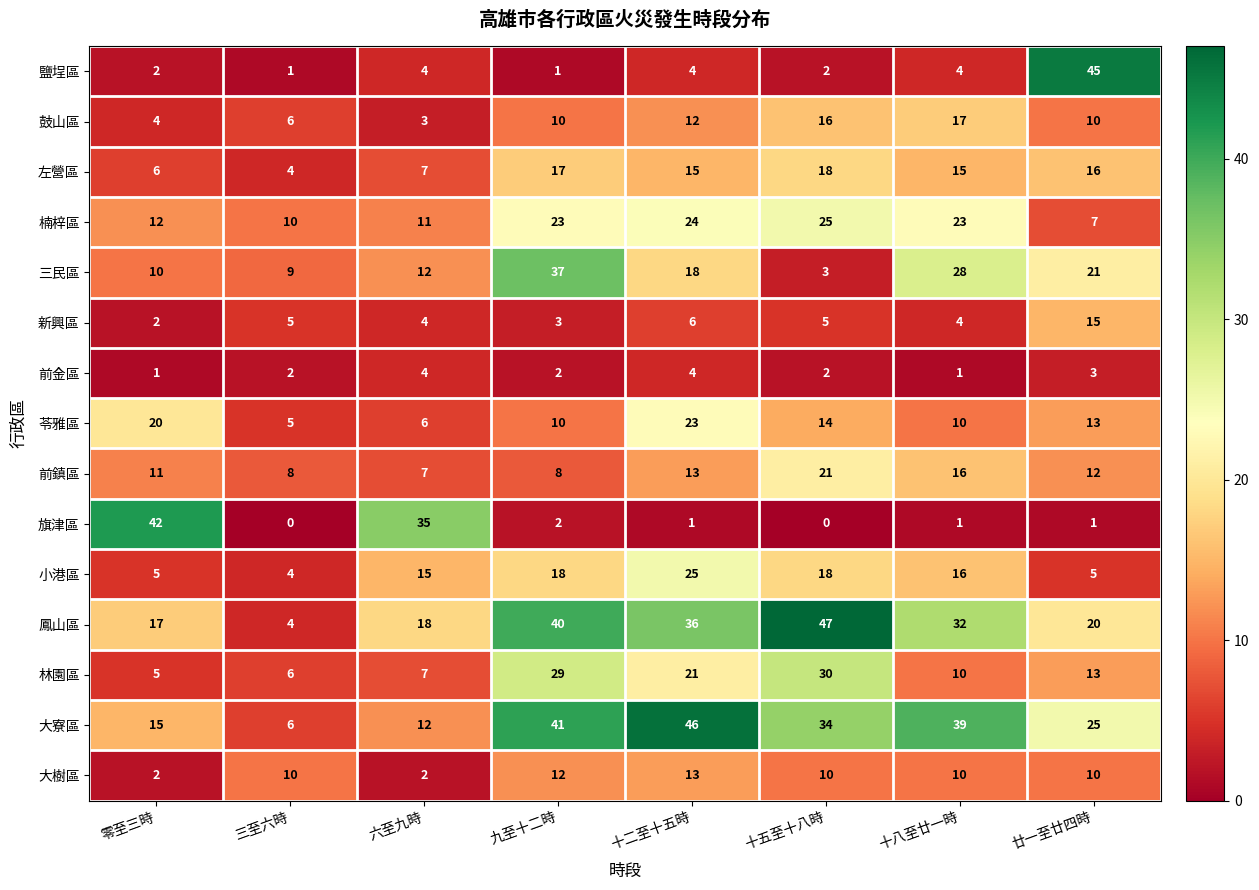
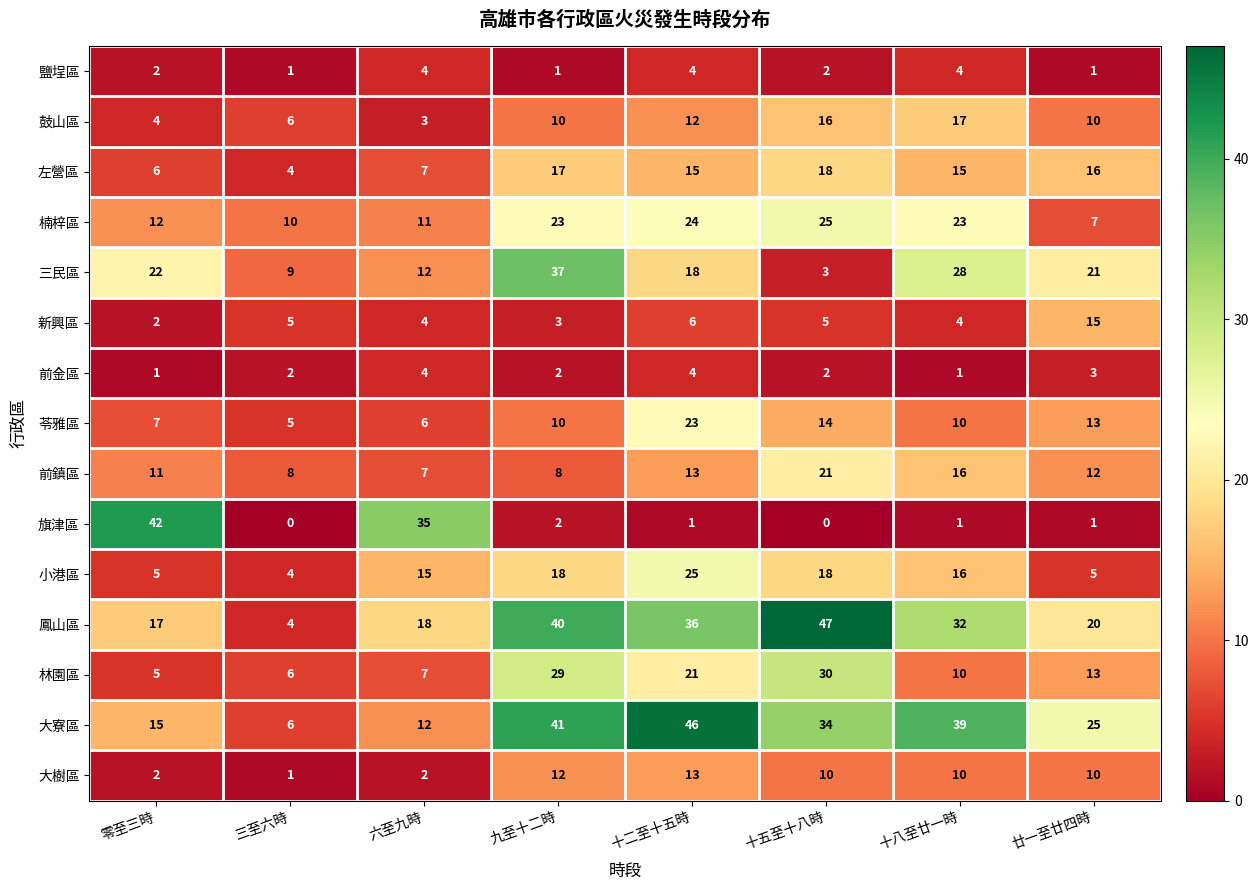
鹽埕區, 廿一至廿四時: 45 -> 1
三民區, 零至三時: 10 -> 22
苓雅區, 零至三時: 20 -> 7
大樹區, 三至六時: 10 -> 1
